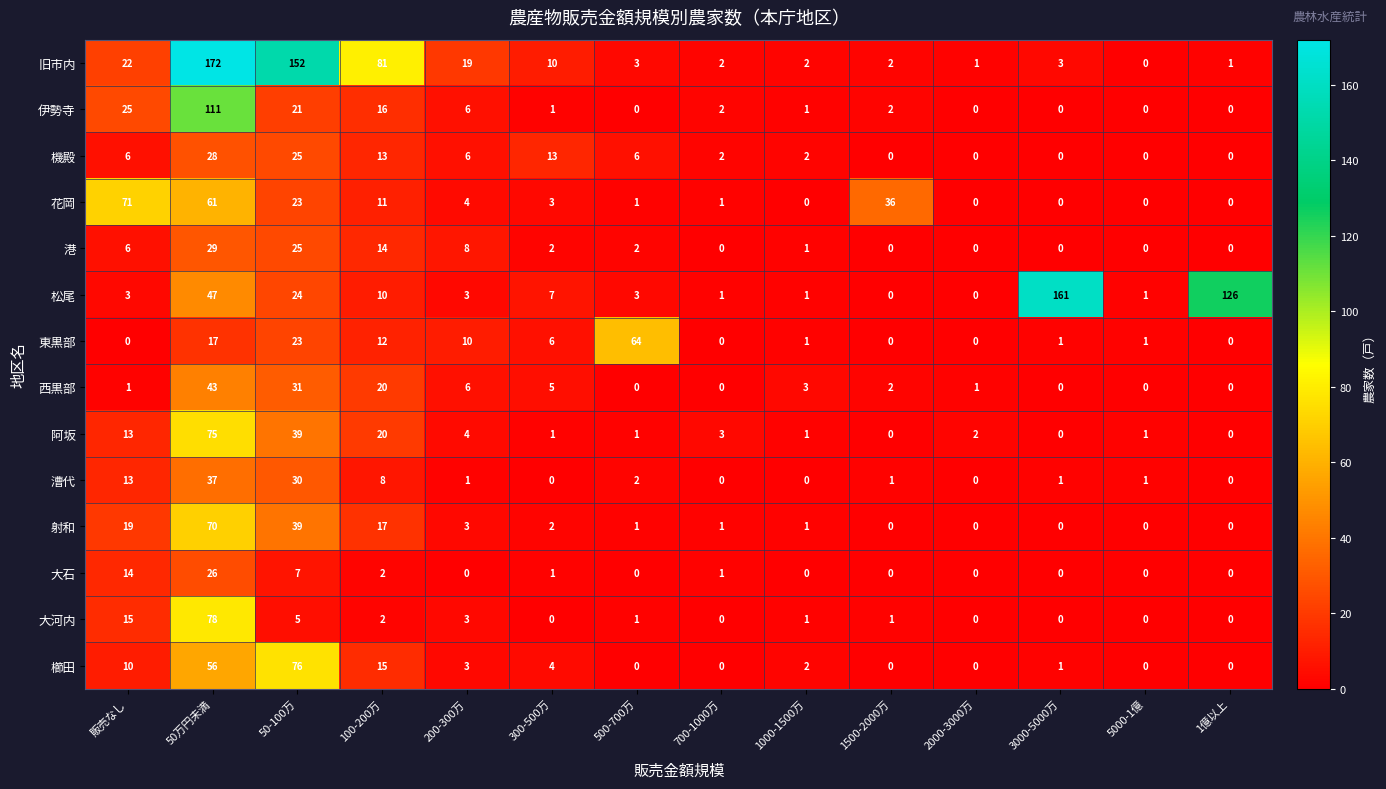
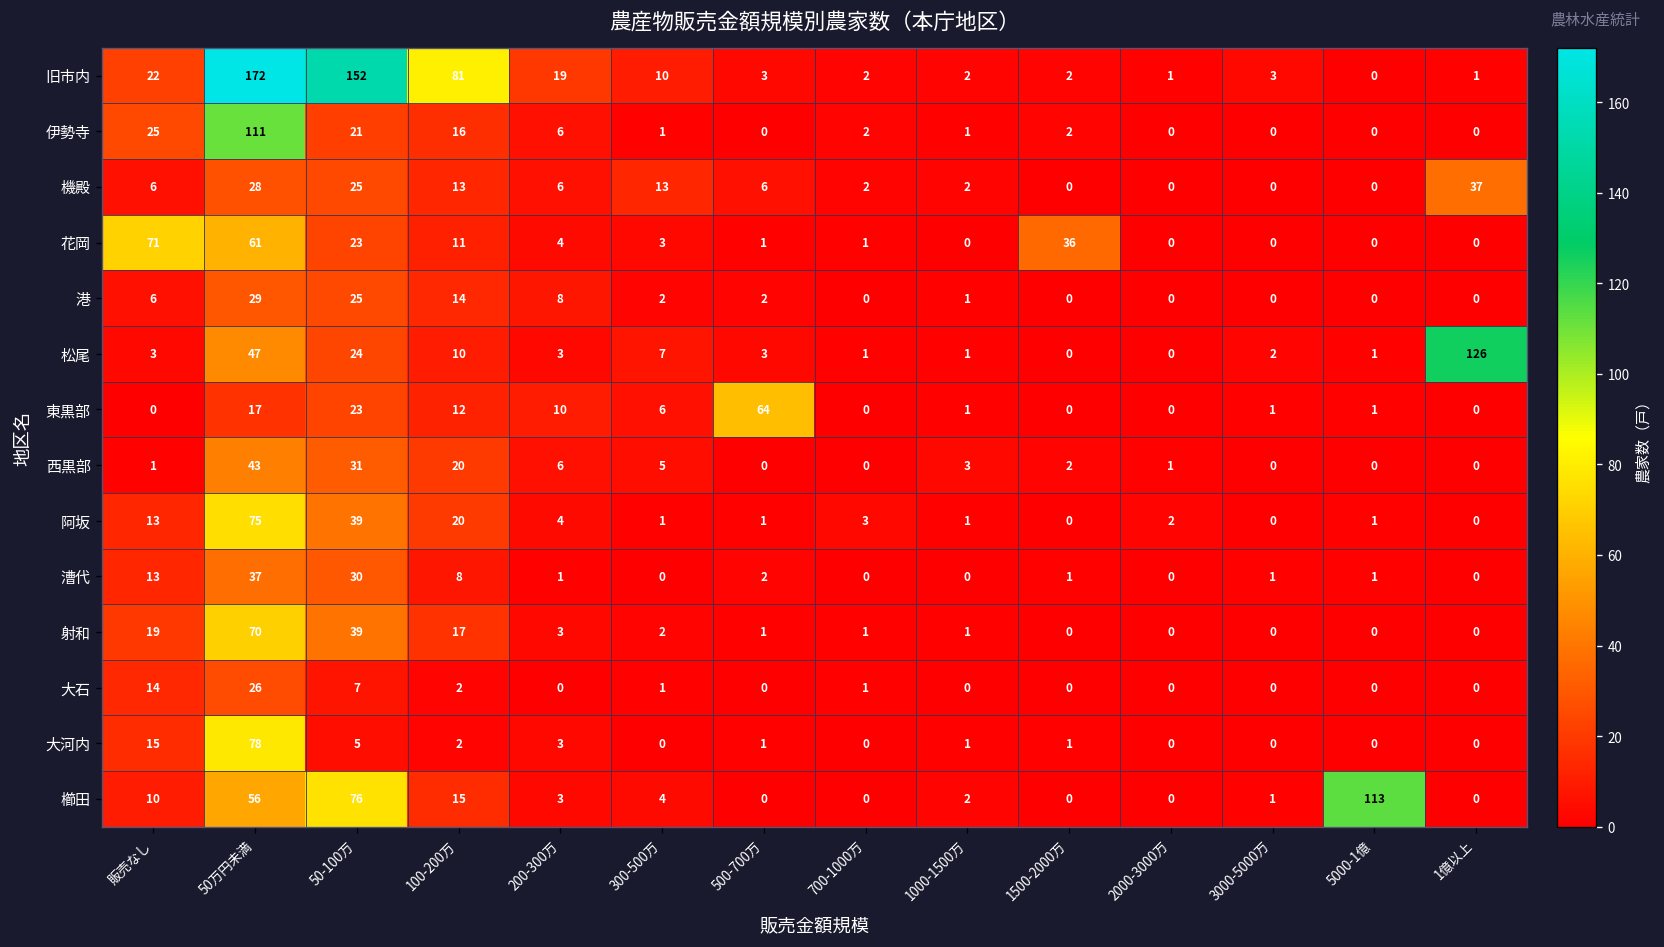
機殿, 1億以上: 0 -> 37
松尾, 3000-5000万: 161 -> 2
櫛田, 5000-1億: 0 -> 113
